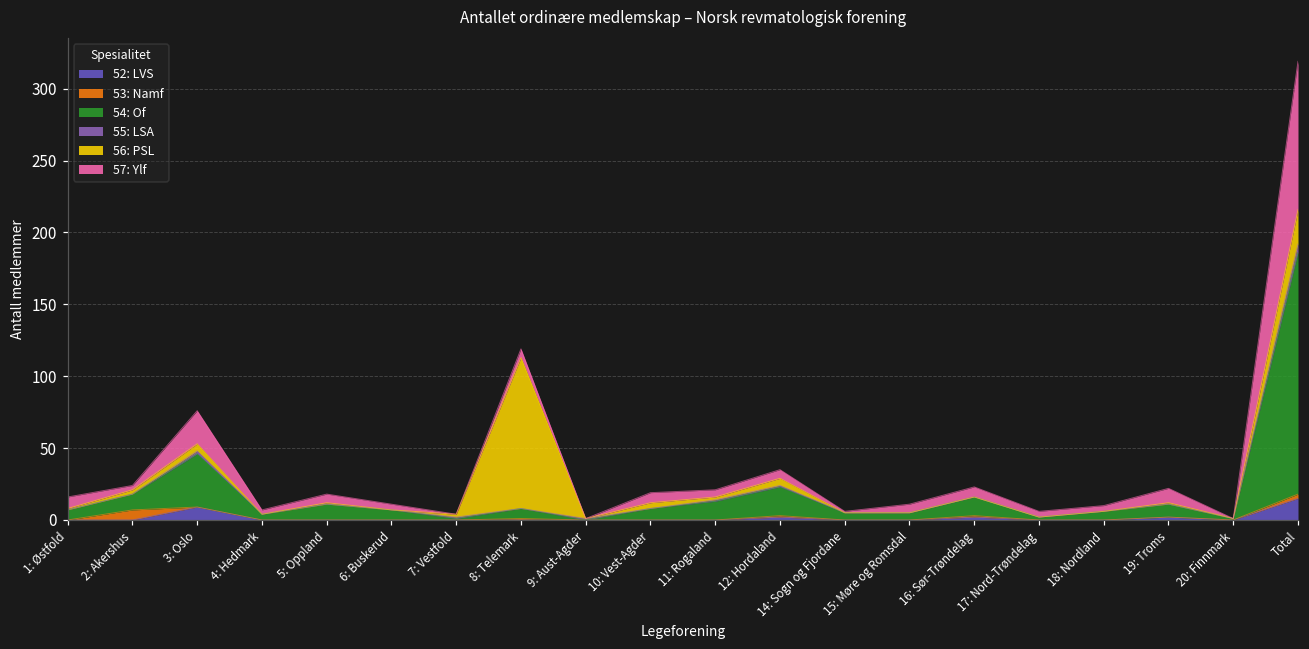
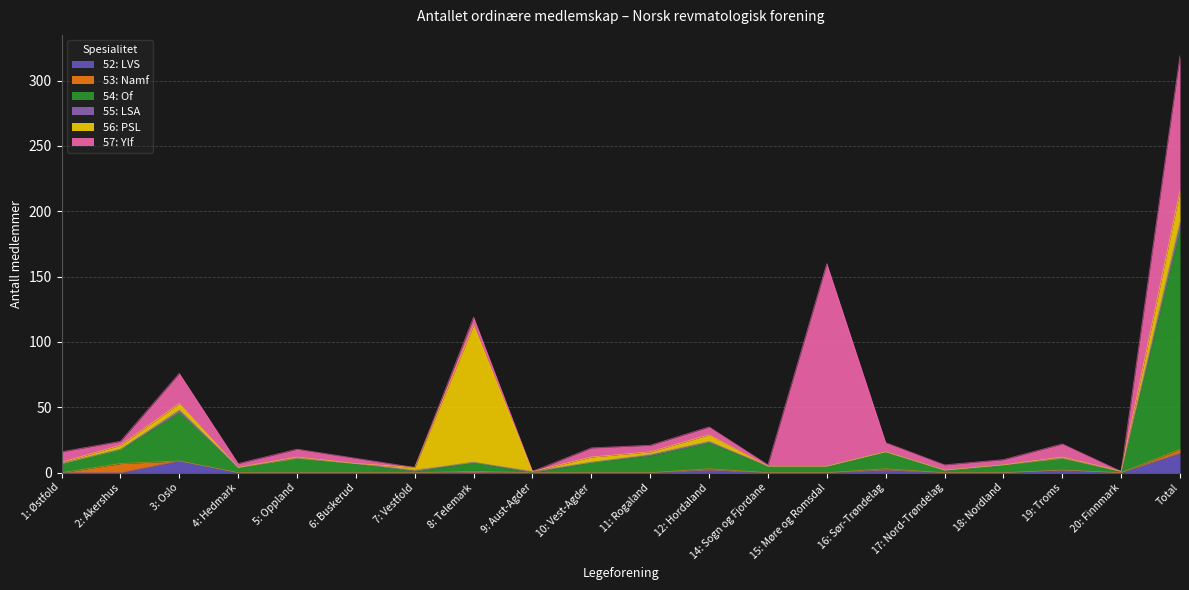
57: Ylf, 15: Møre og Romsdal: 6 -> 155
